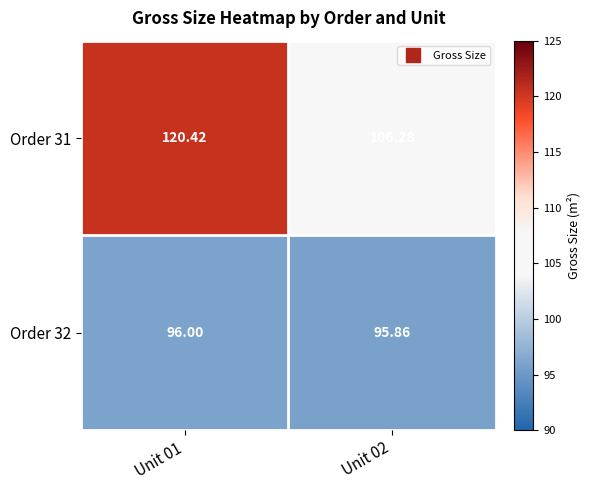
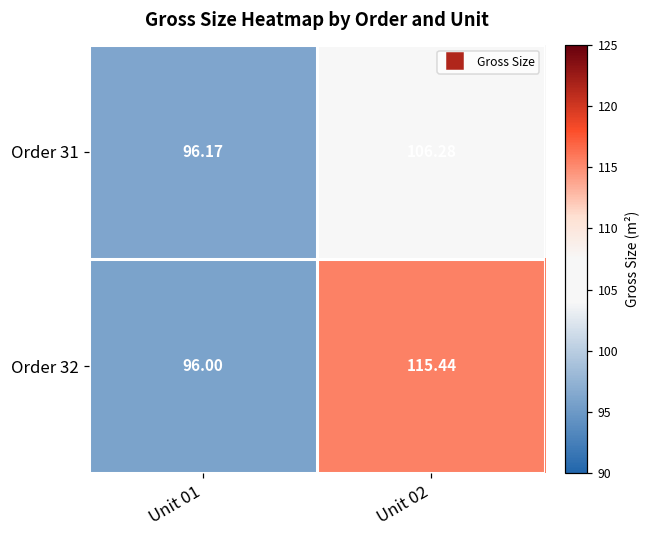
Order 31, Unit 01: 120.42 -> 96.17
Order 32, Unit 02: 95.86 -> 115.44
